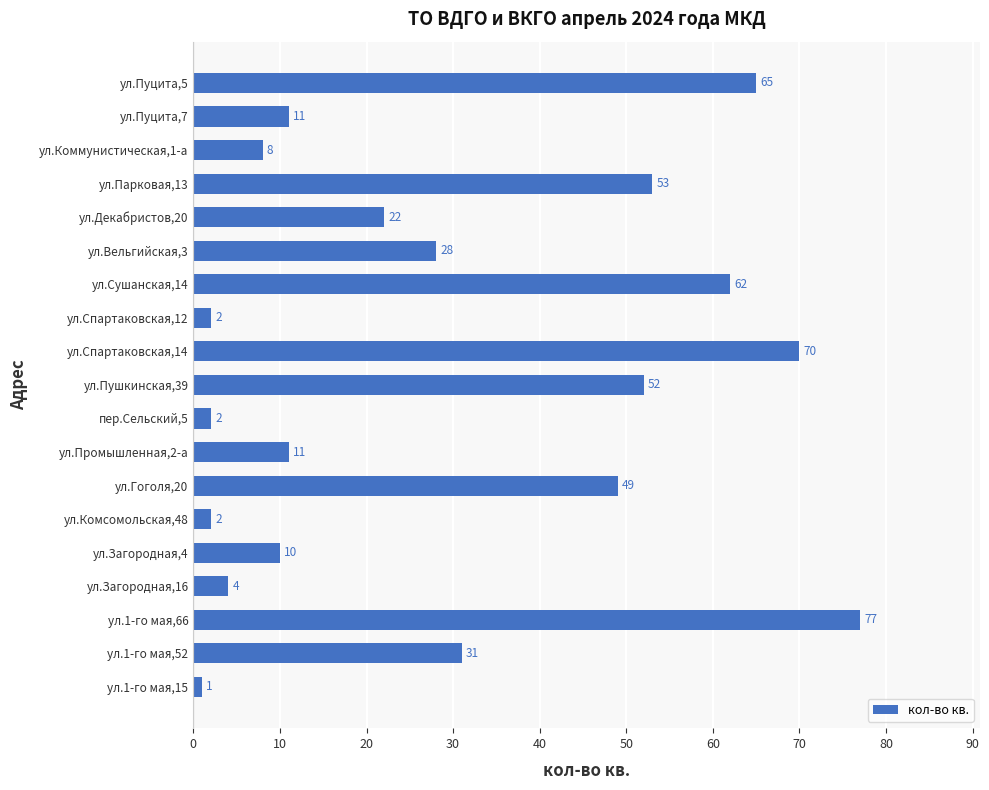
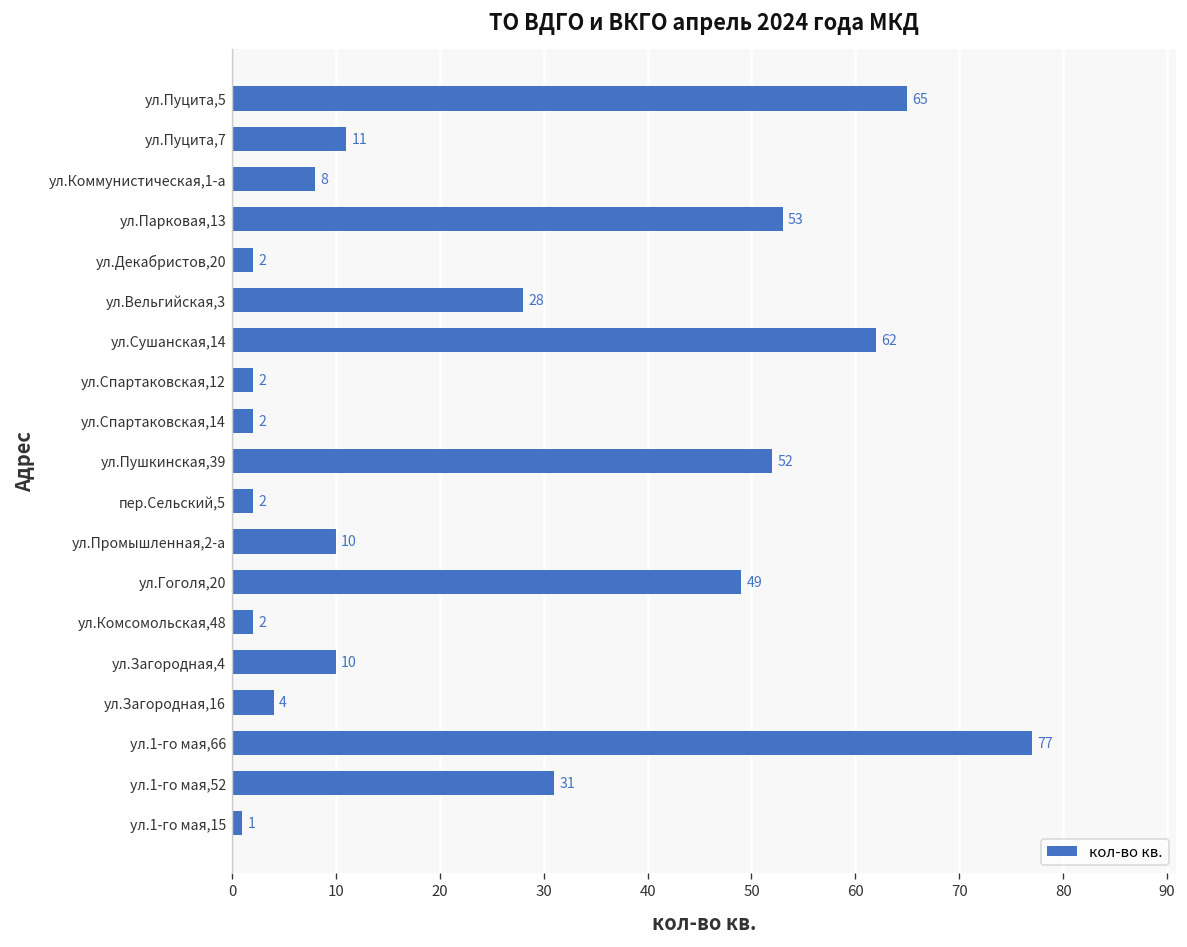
ул.Декабристов,20: 22 -> 2
ул.Спартаковская,14: 70 -> 2
ул.Промышленная,2-а: 11 -> 10
